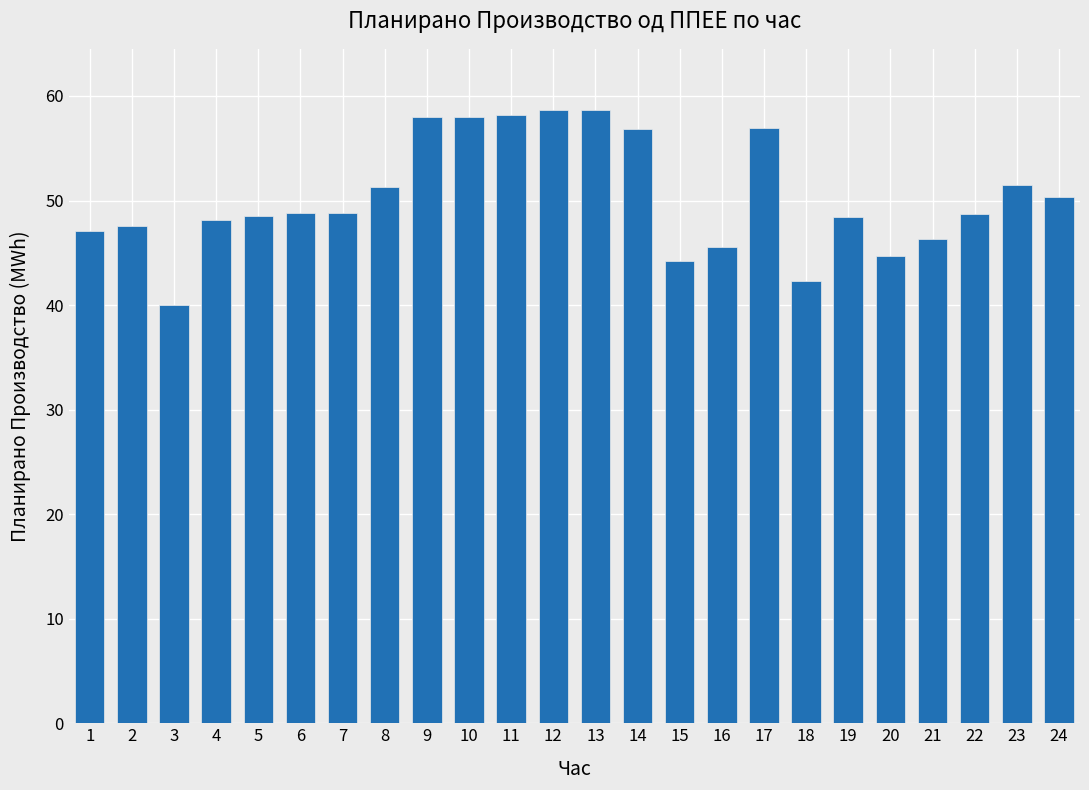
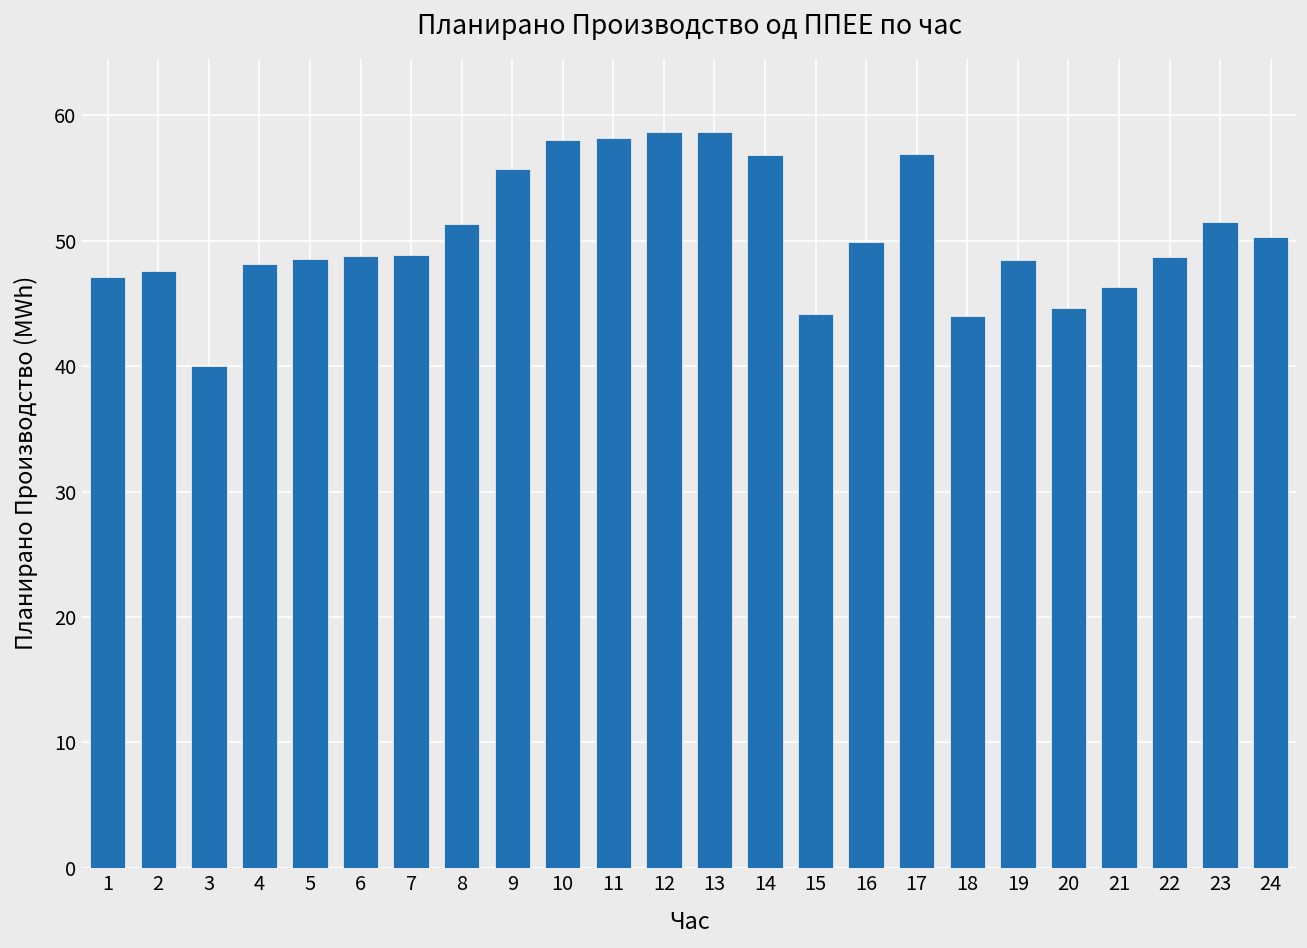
9: 58.0 -> 55.7
16: 45.6 -> 49.9
18: 42.3 -> 44.0
